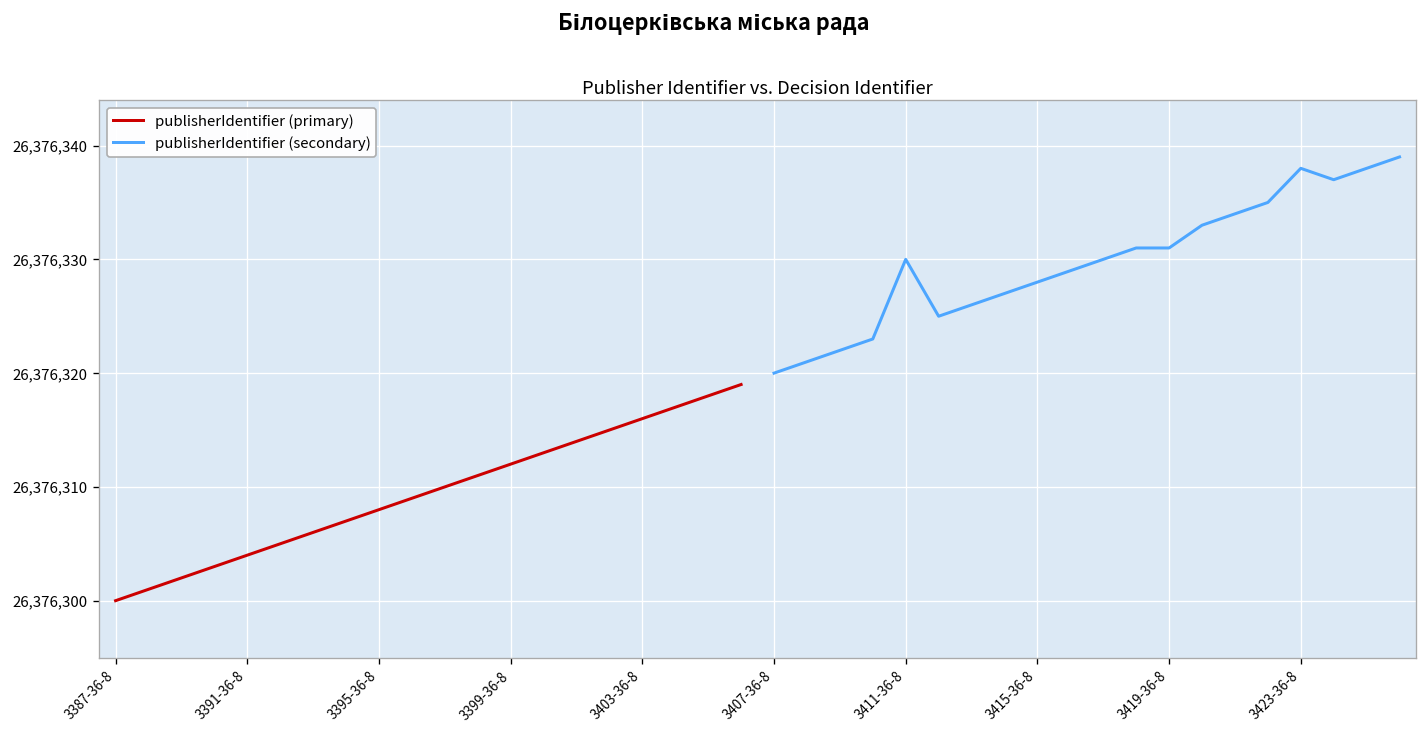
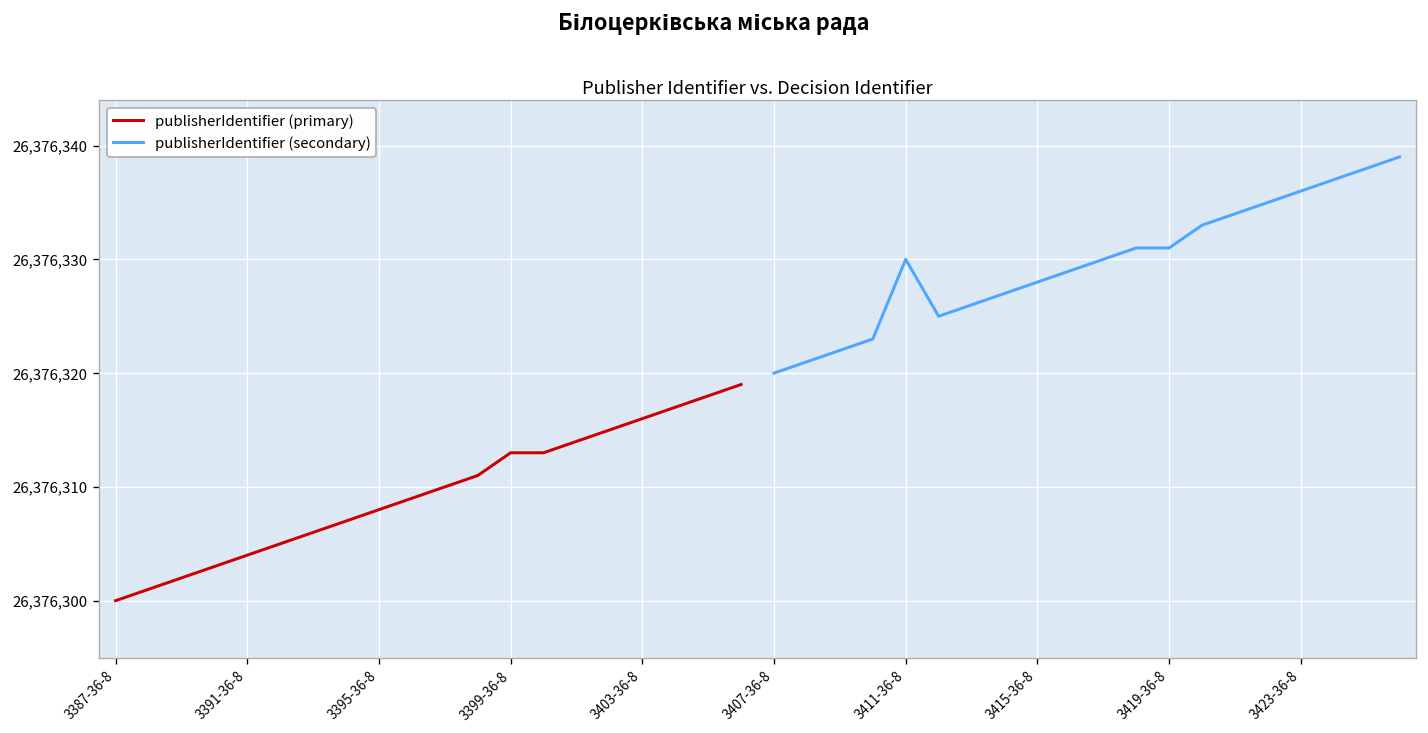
publisherIdentifier (primary), 3399-36-8: 26,376,312 -> 26,376,313
publisherIdentifier (secondary), 3423-36-8: 26,376,338 -> 26,376,336
